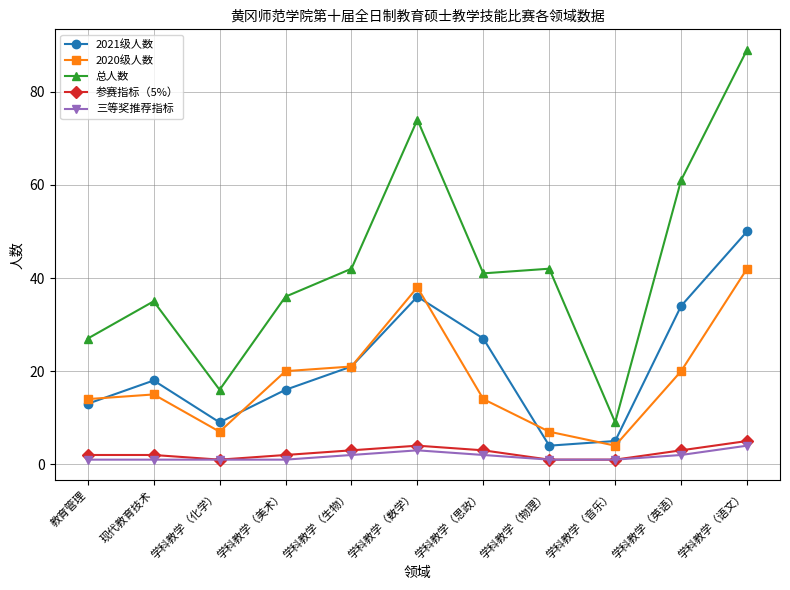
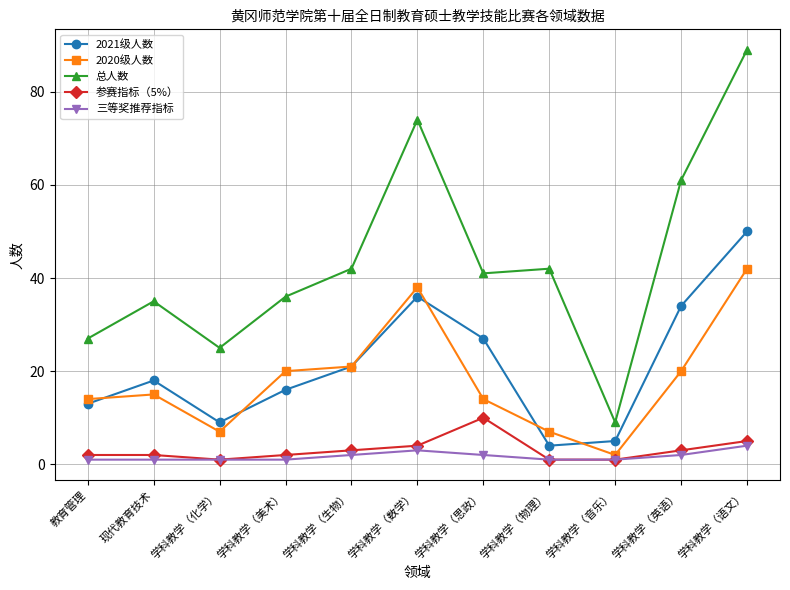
总人数, 学科教学（化学）: 16 -> 25
参赛指标（5%）, 学科教学（思政）: 3 -> 10
2020级人数, 学科教学（音乐）: 4 -> 2
